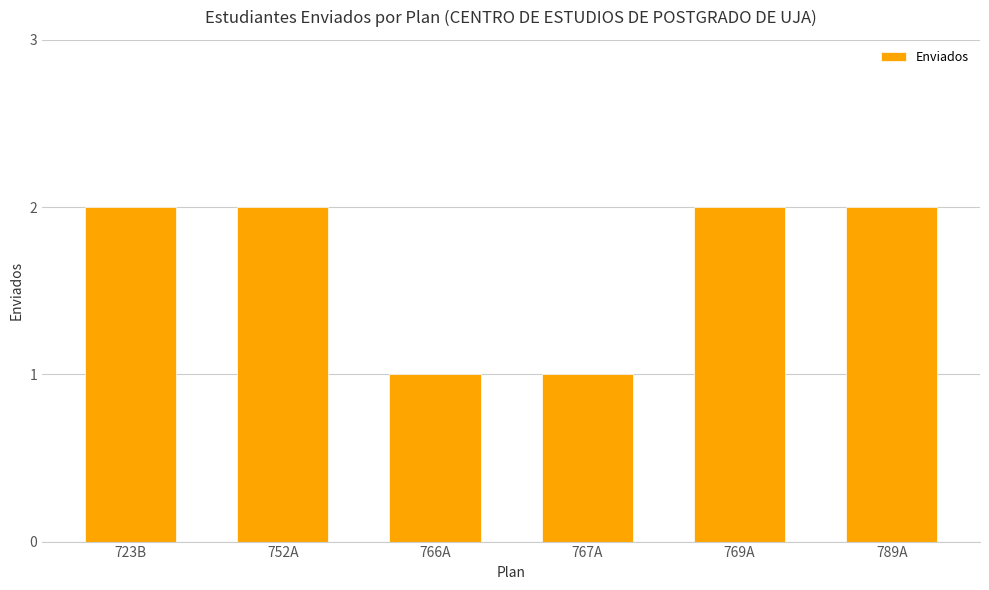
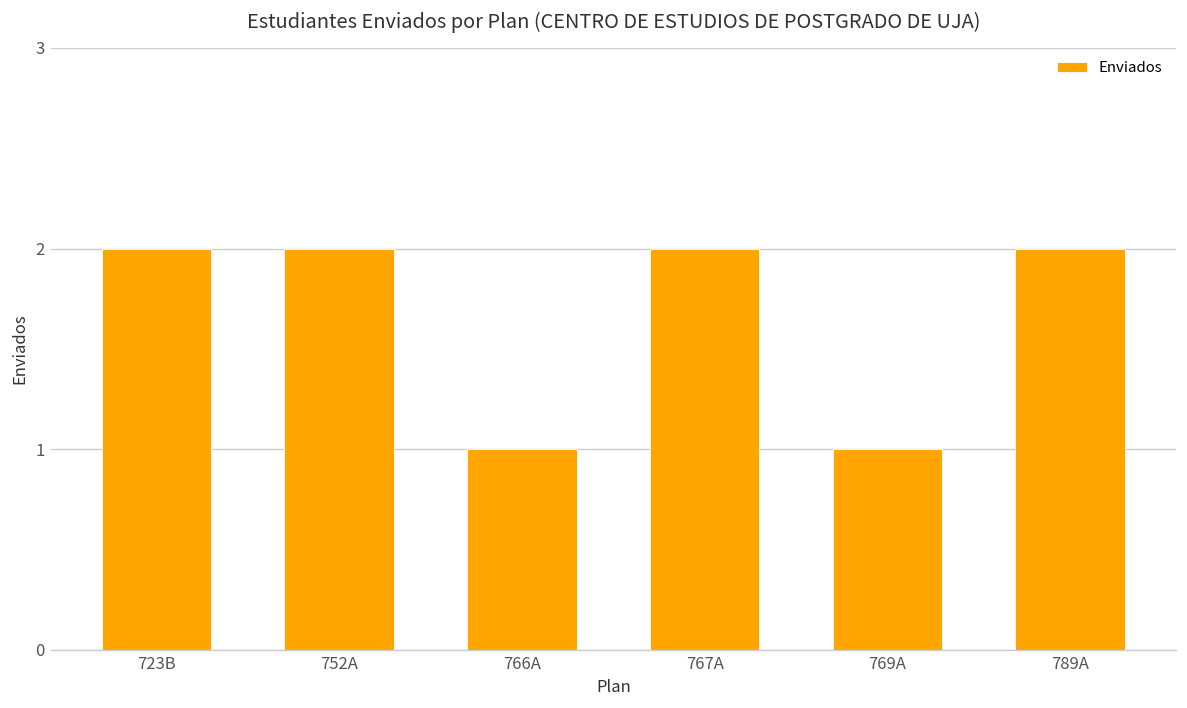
767A: 1 -> 2
769A: 2 -> 1
